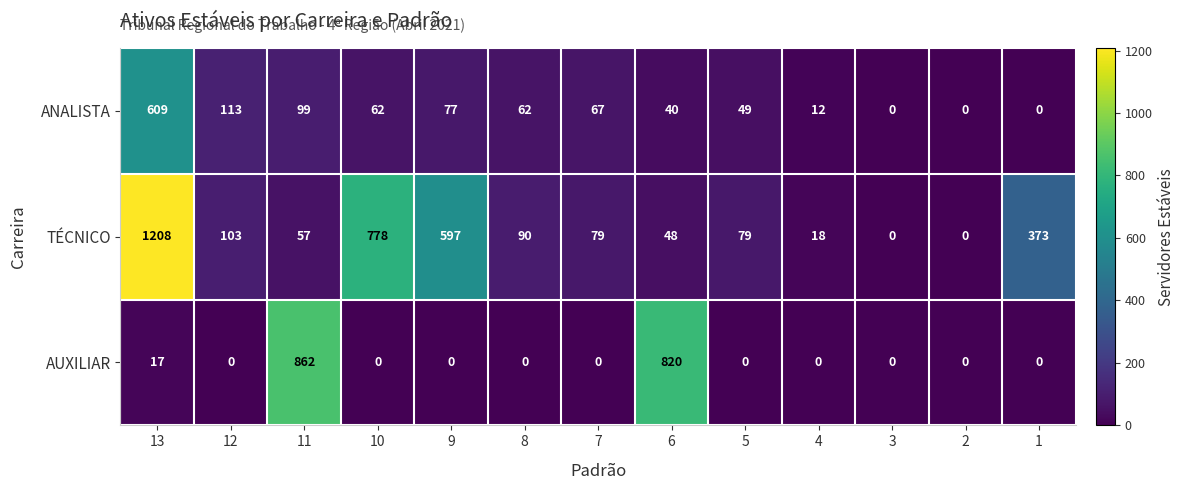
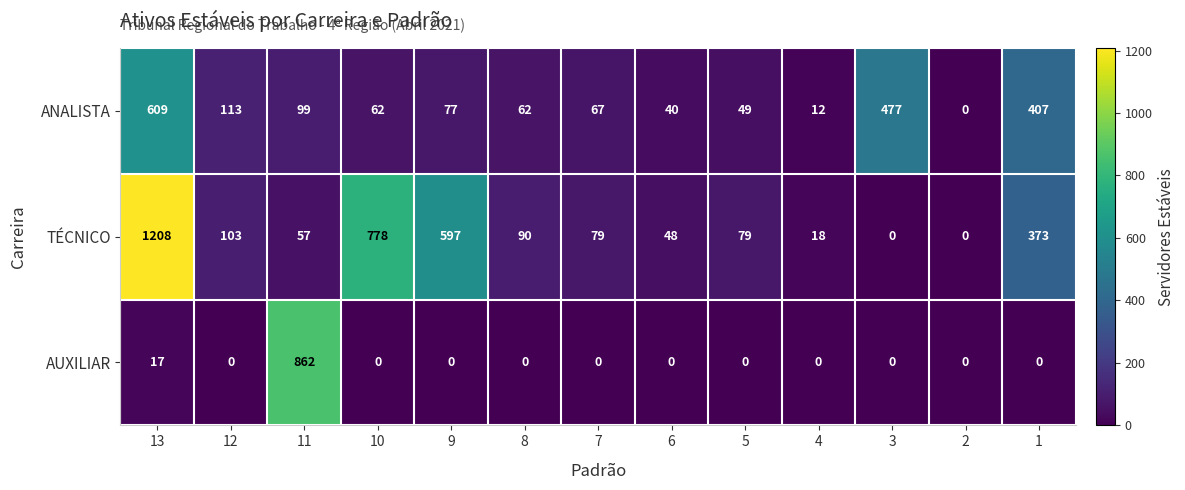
ANALISTA, 3: 0 -> 477
ANALISTA, 1: 0 -> 407
AUXILIAR, 6: 820 -> 0
